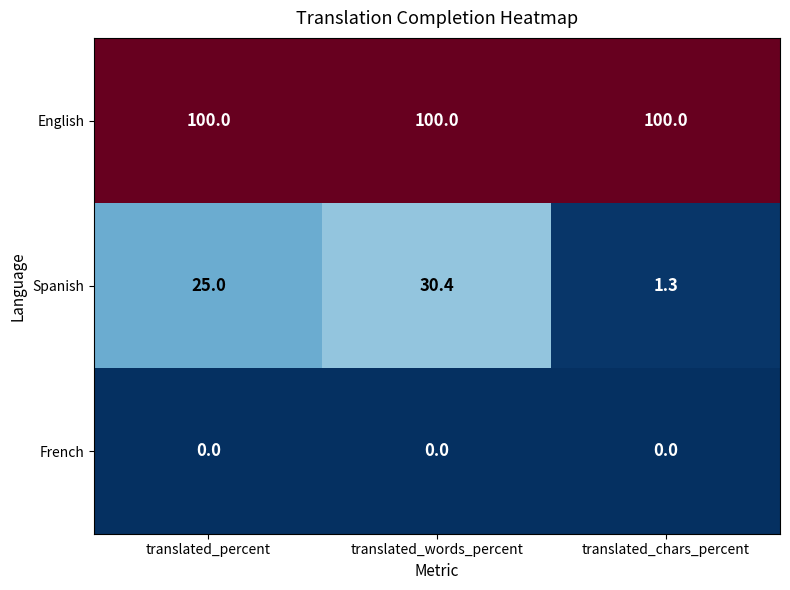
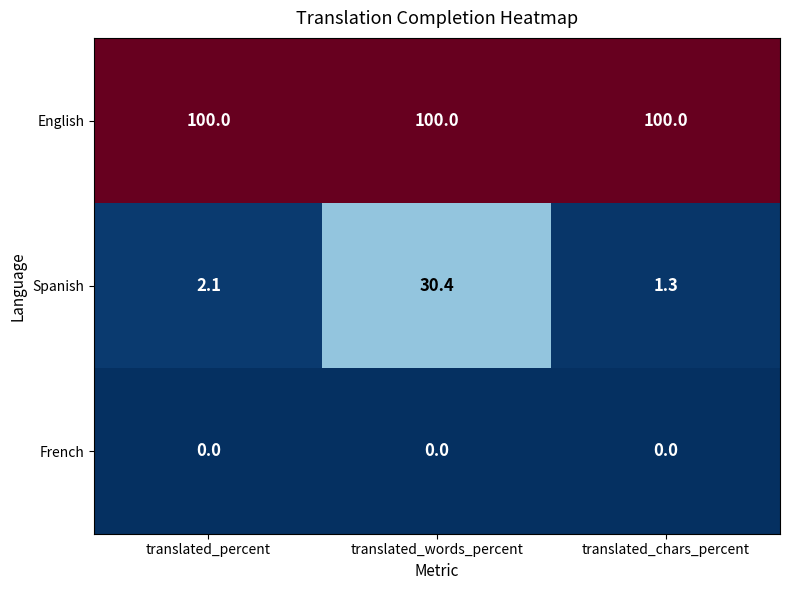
Spanish, translated_percent: 25.0 -> 2.1
